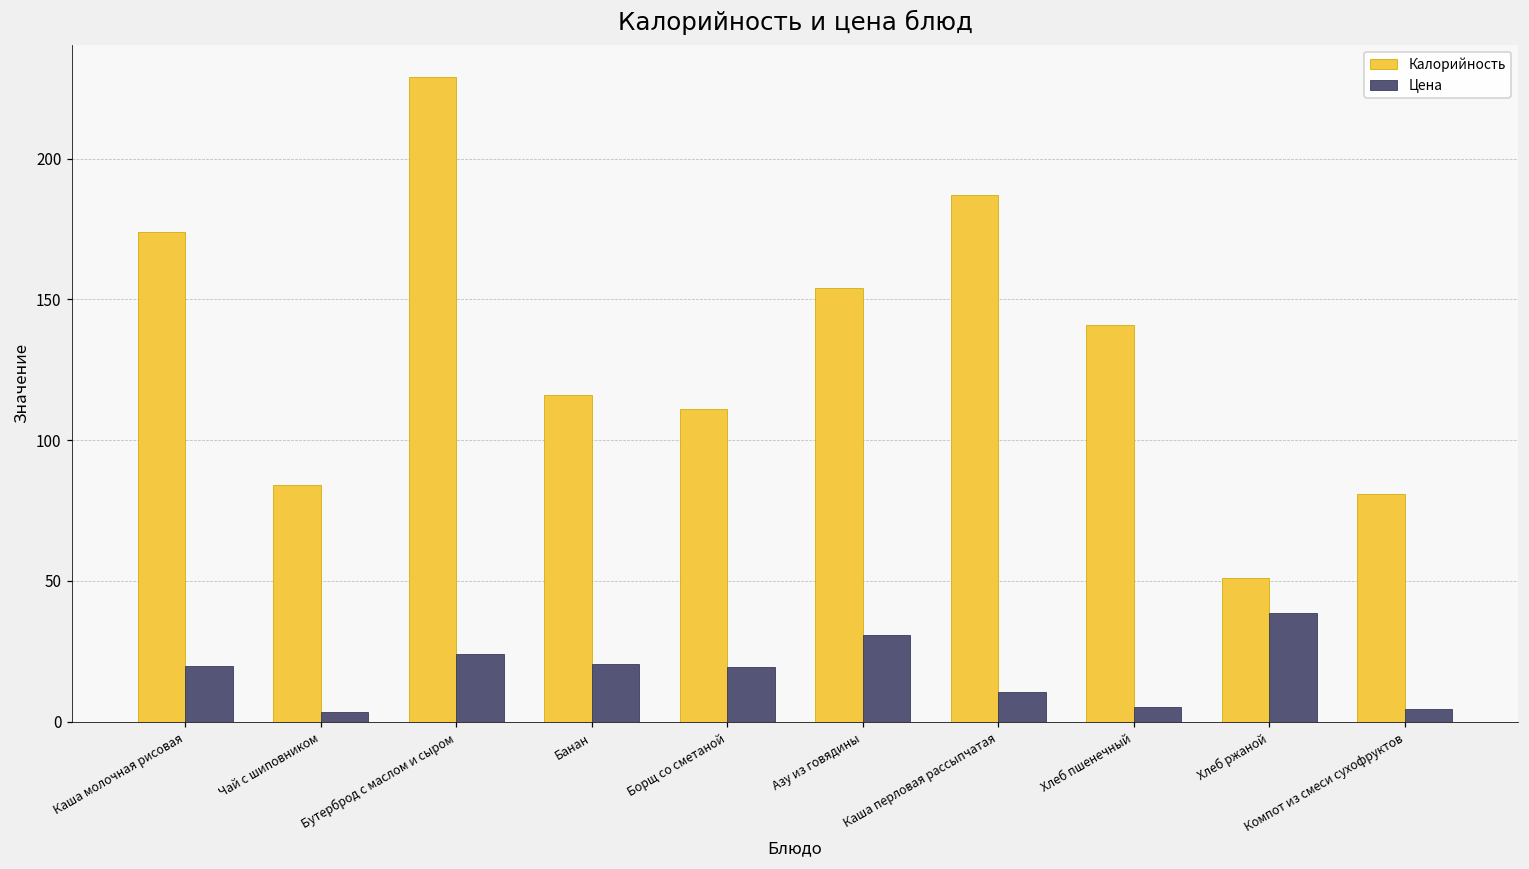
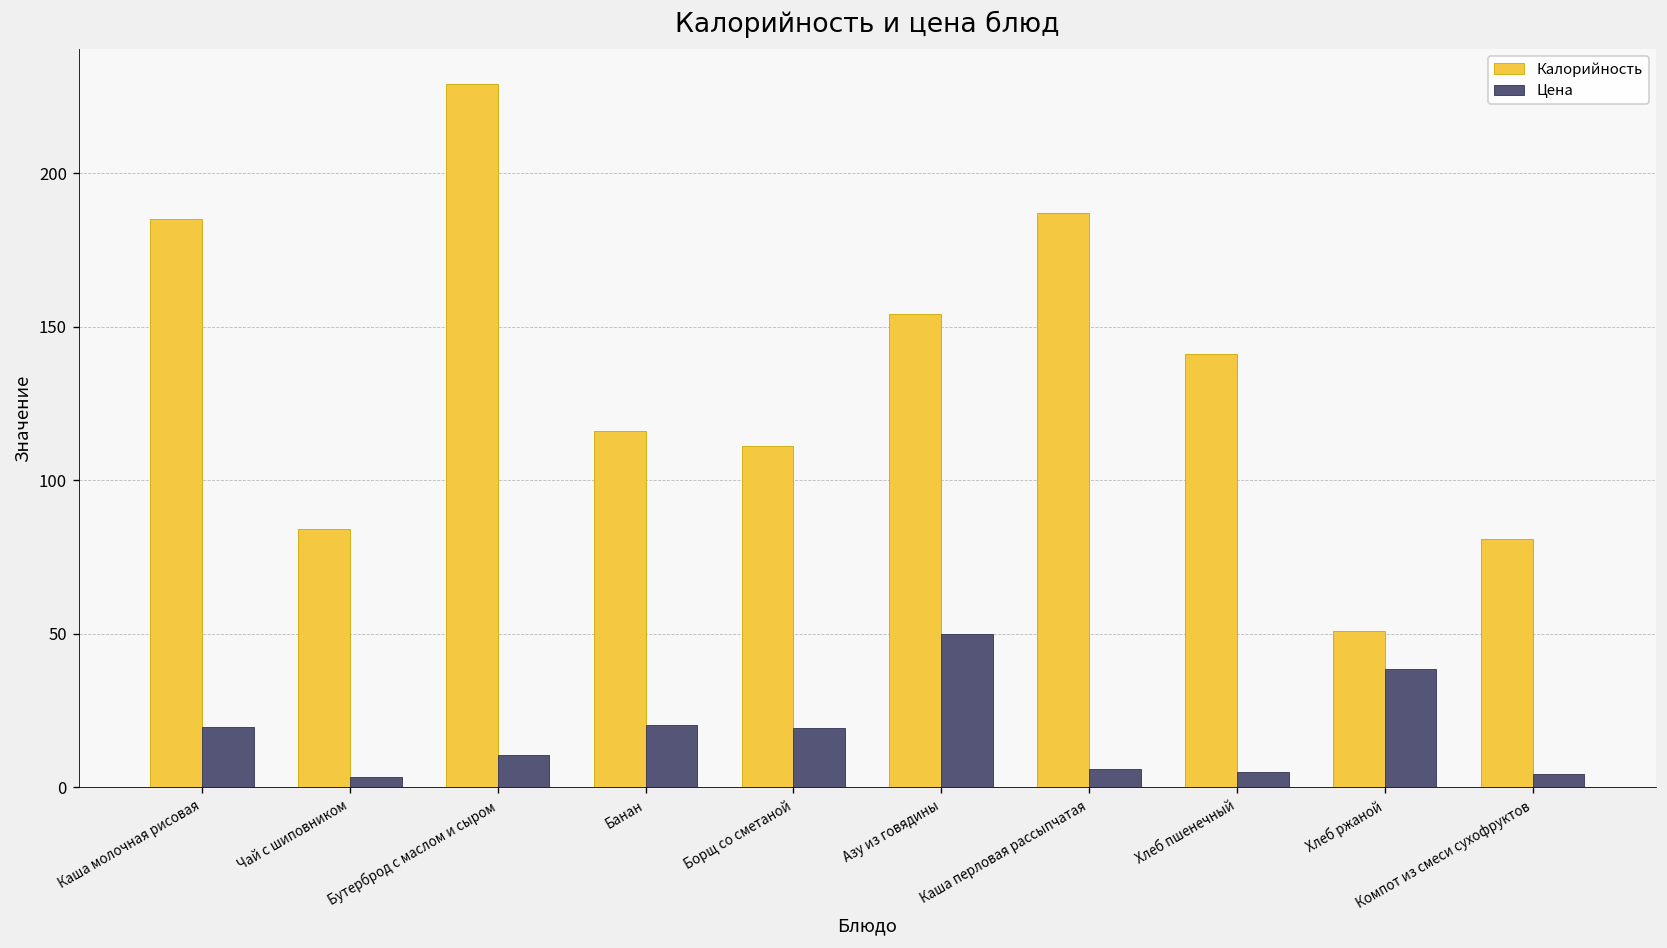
Калорийность, Каша молочная рисовая: 174 -> 185
Цена, Бутерброд с маслом и сыром: 24 -> 11
Цена, Азу из говядины: 31 -> 50
Цена, Каша перловая рассыпчатая: 11 -> 6
